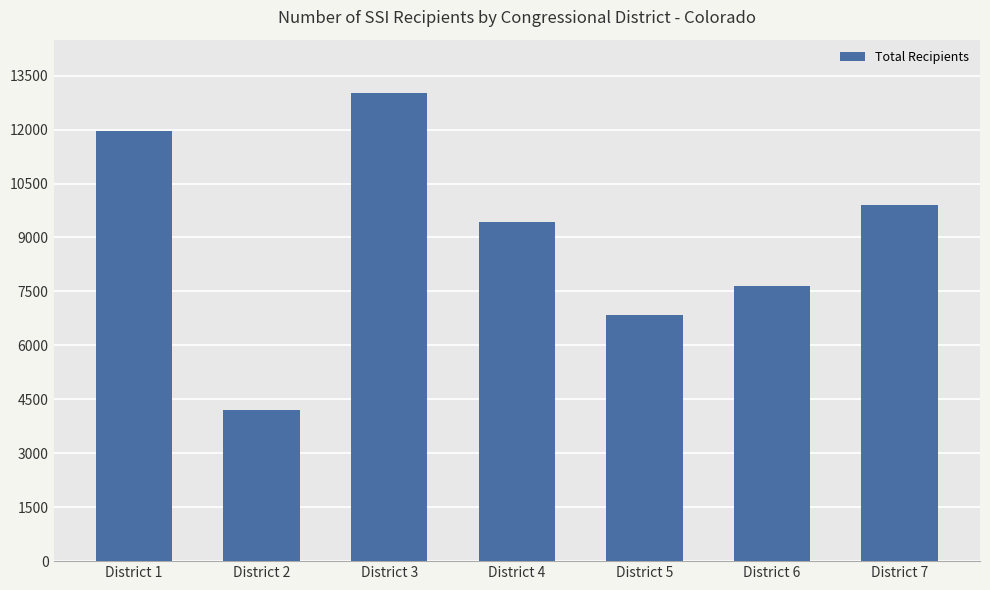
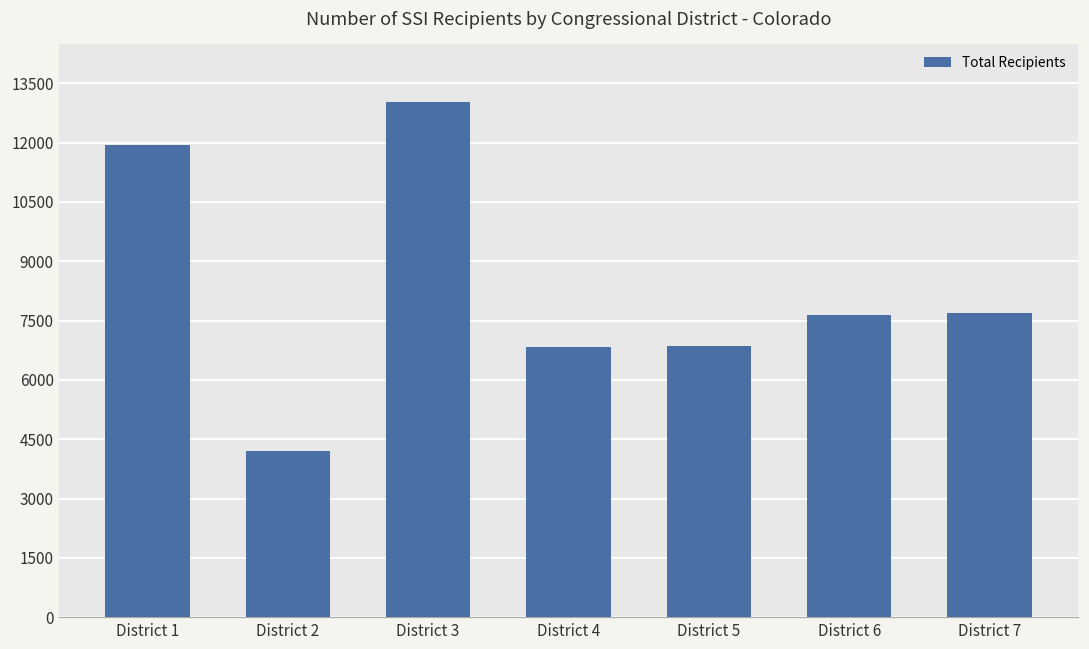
District 4: 9400 -> 6800
District 7: 9900 -> 7700
